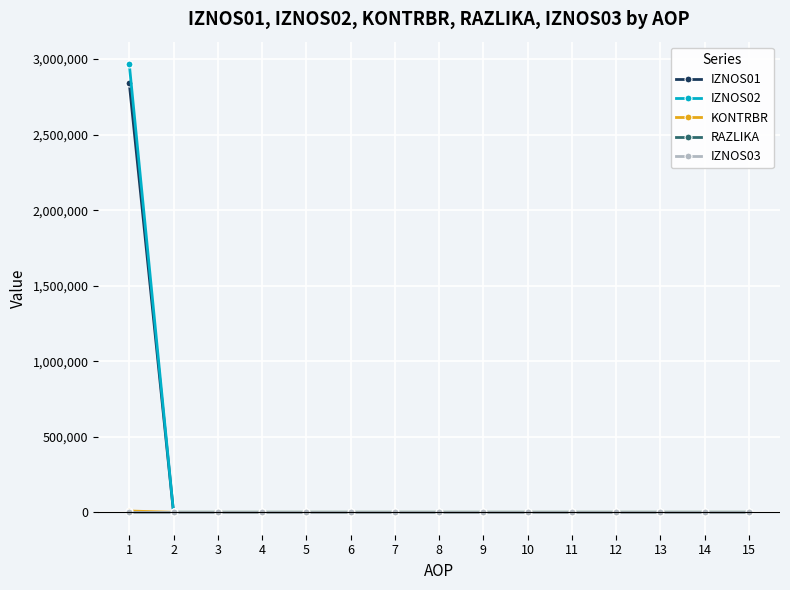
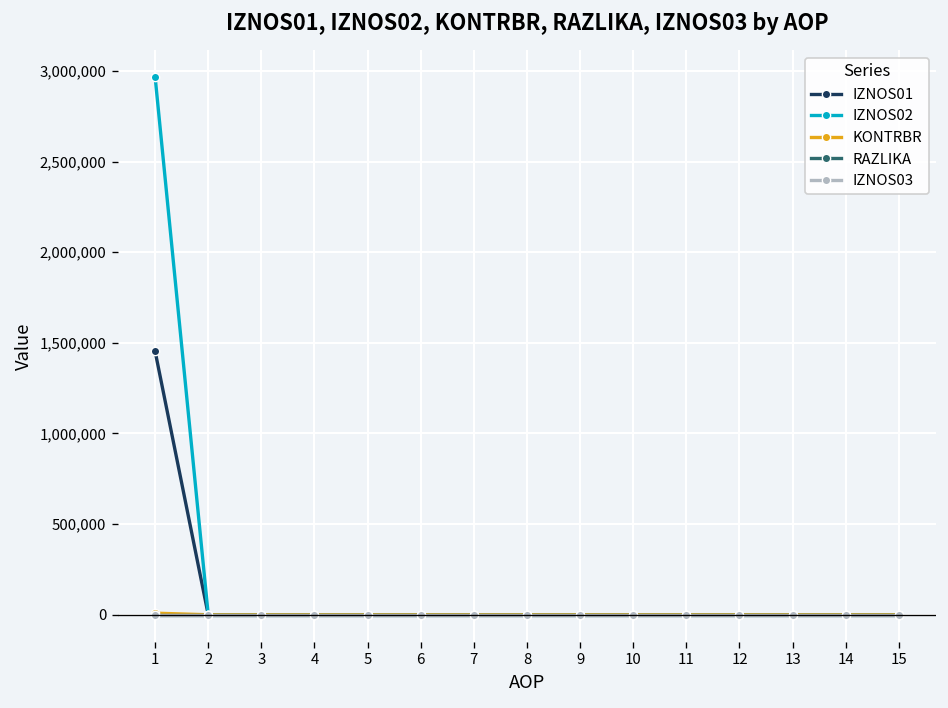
IZNOS01, 1: 2,840,000 -> 1,450,000
